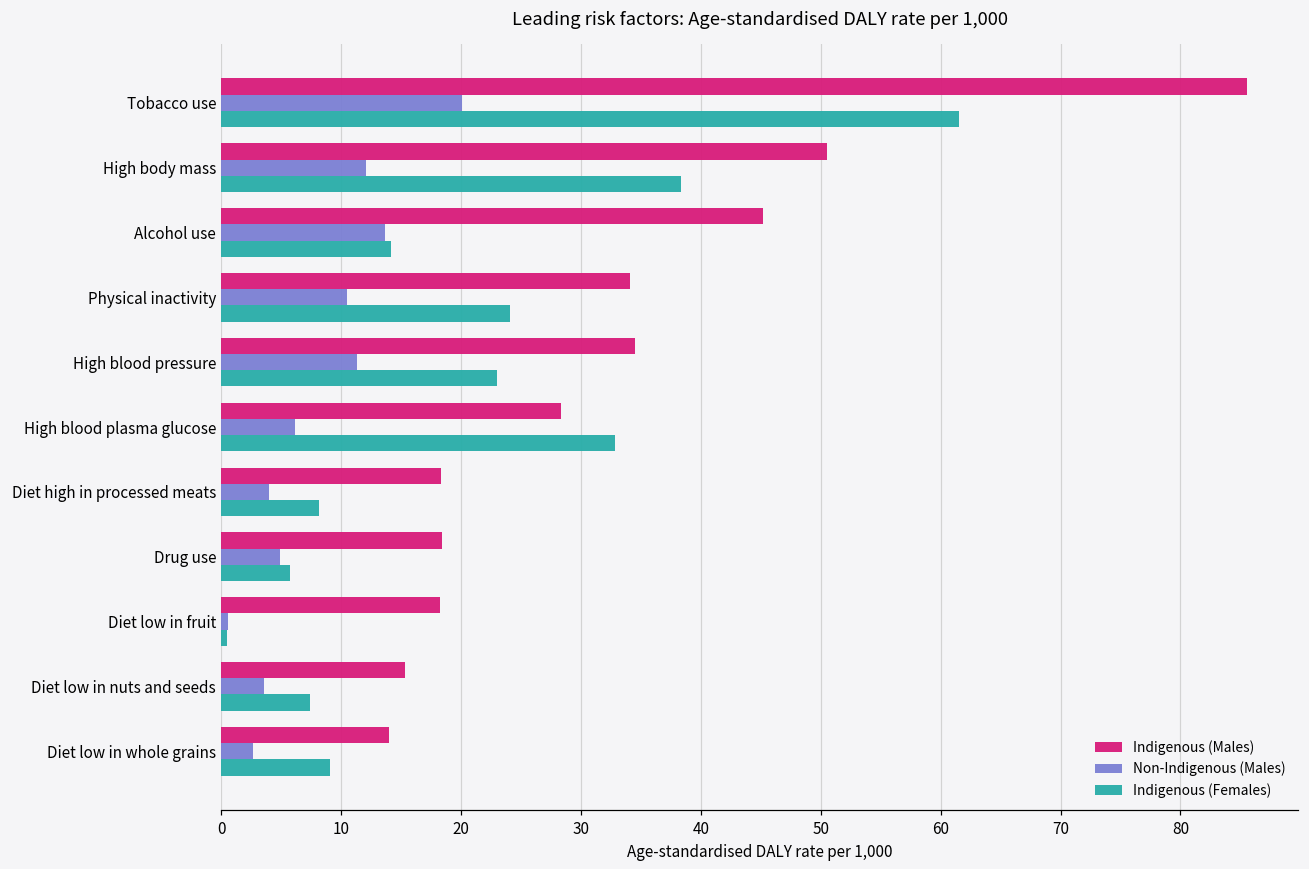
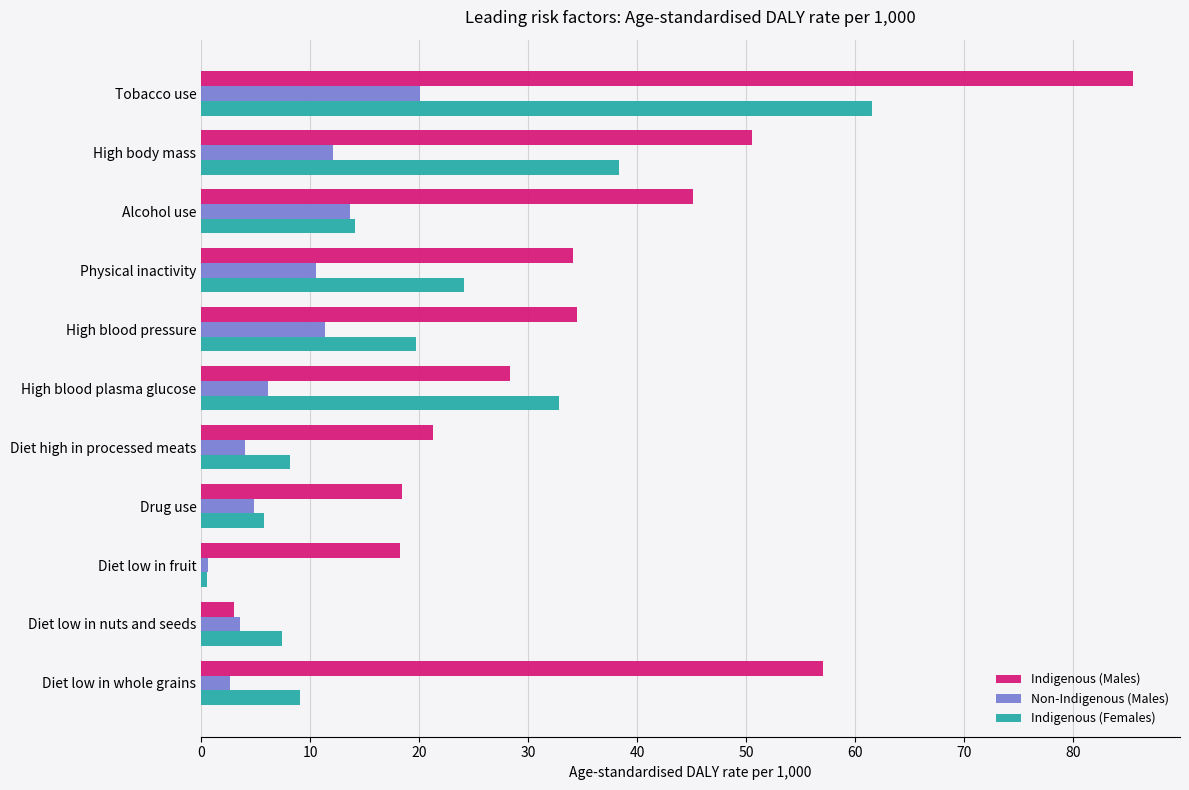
Indigenous (Females), High blood pressure: 23.0 -> 19.7
Indigenous (Males), Diet high in processed meats: 18.4 -> 21.3
Indigenous (Males), Diet low in nuts and seeds: 15.3 -> 3.0
Indigenous (Males), Diet low in whole grains: 14.0 -> 57.0
